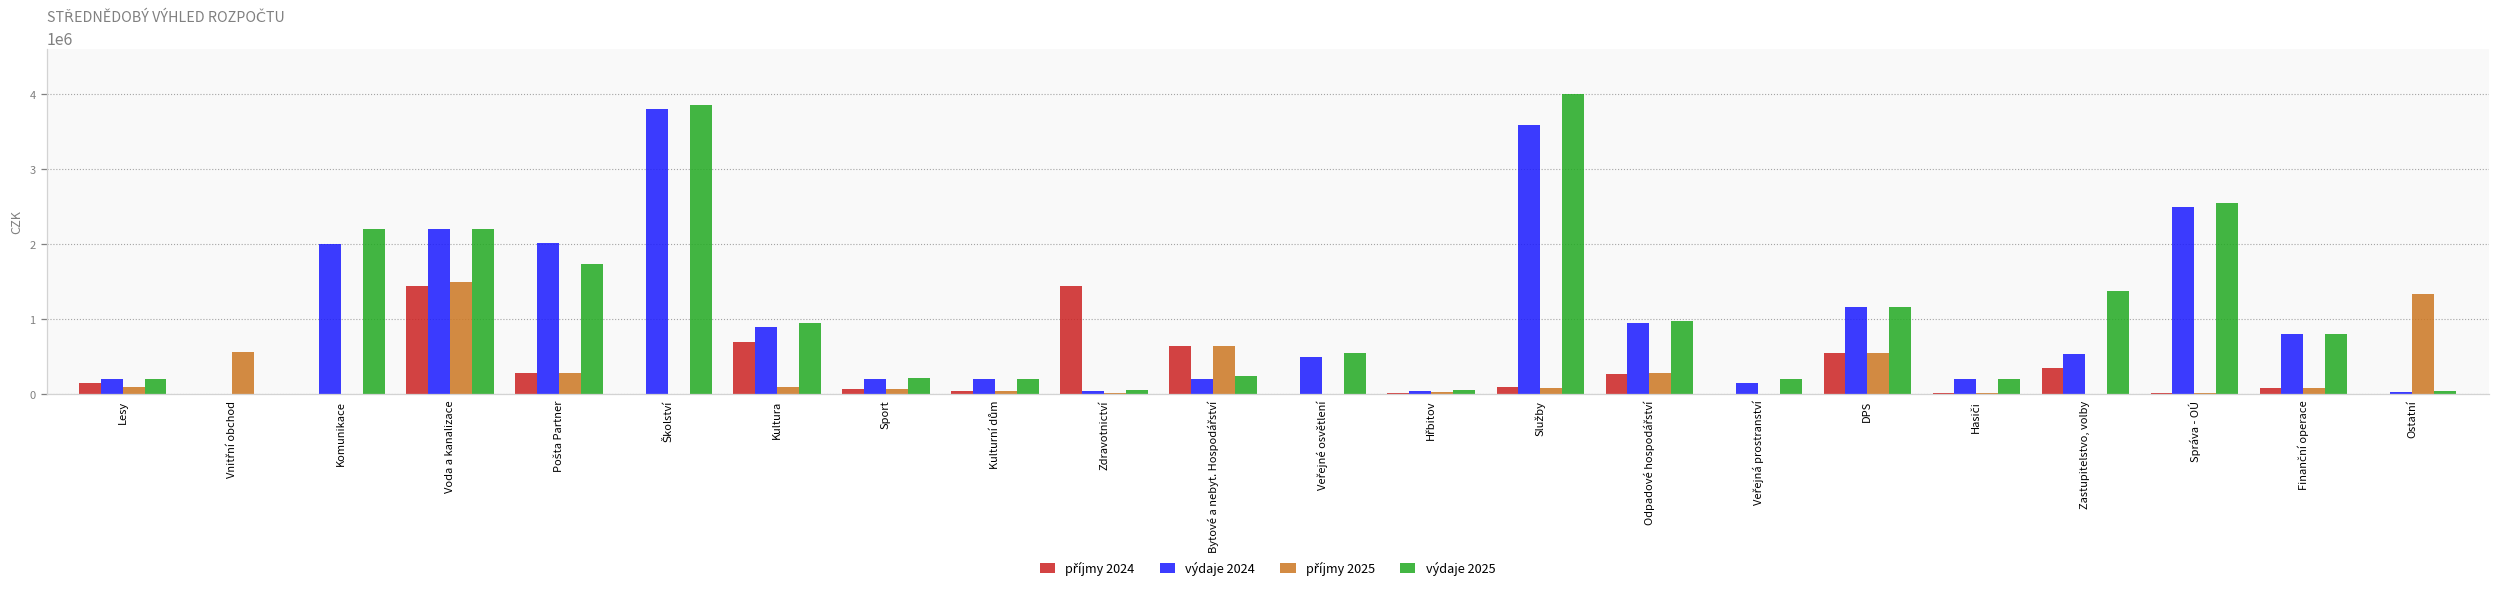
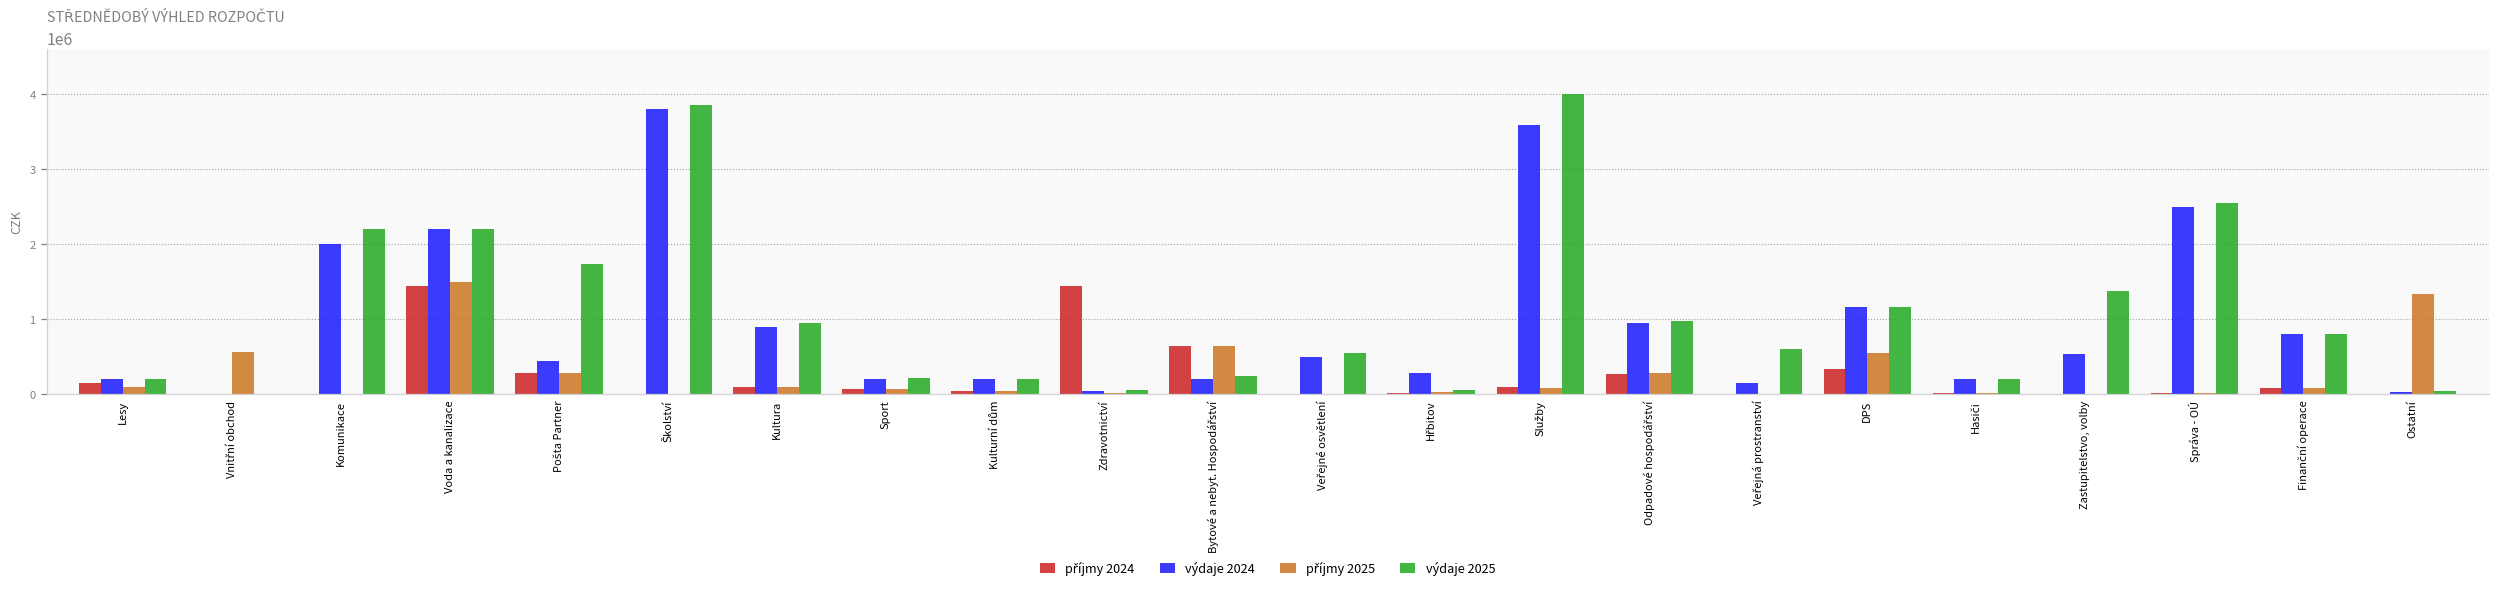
výdaje 2024, Pošta Partner: 2000000 -> 500000
příjmy 2024, Kultura: 700000 -> 100000
výdaje 2024, Hřbitov: 100000 -> 300000
výdaje 2025, Veřejná prostranství: 200000 -> 600000
příjmy 2024, DPS: 600000 -> 300000
příjmy 2024, Zastupitelstvo, volby: 400000 -> 0
